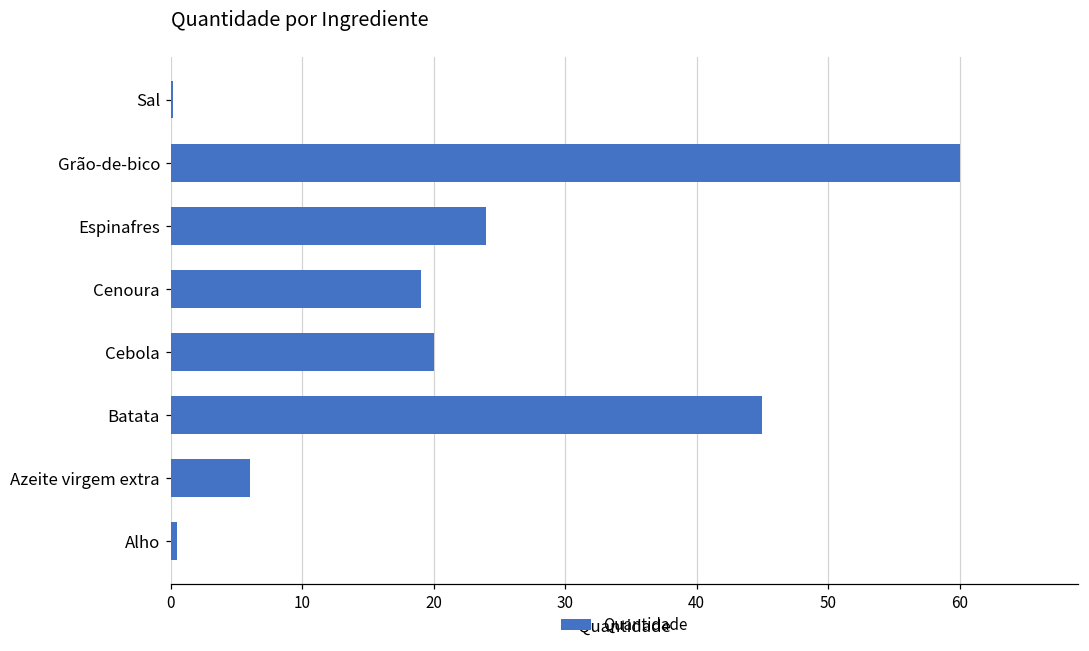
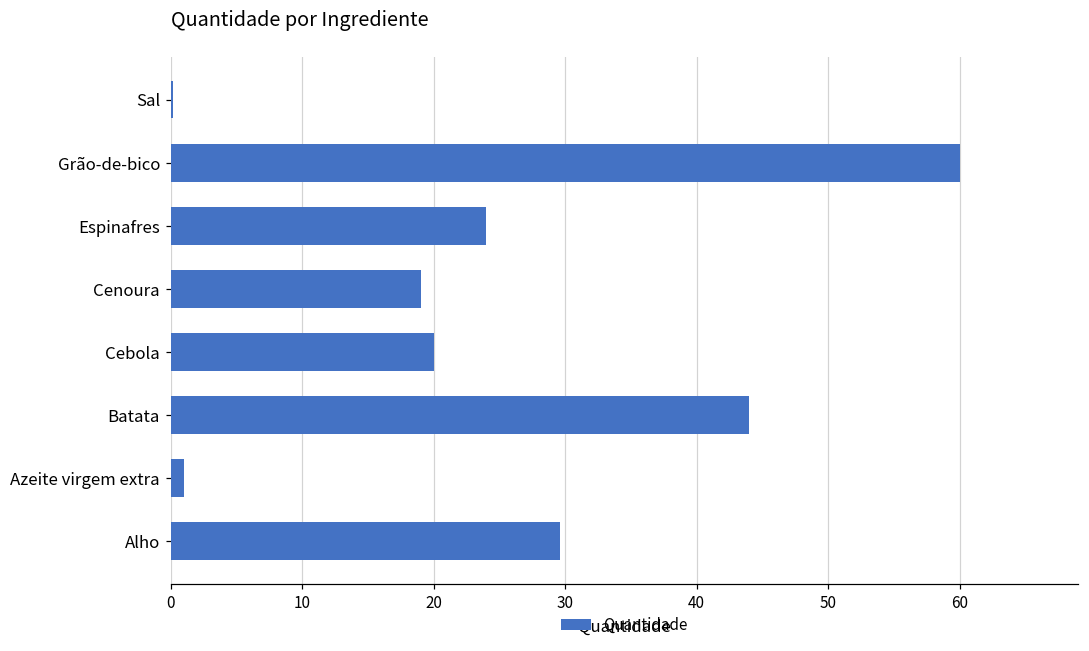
Batata: 45 -> 44
Azeite virgem extra: 6 -> 1
Alho: 0.5 -> 29.6
